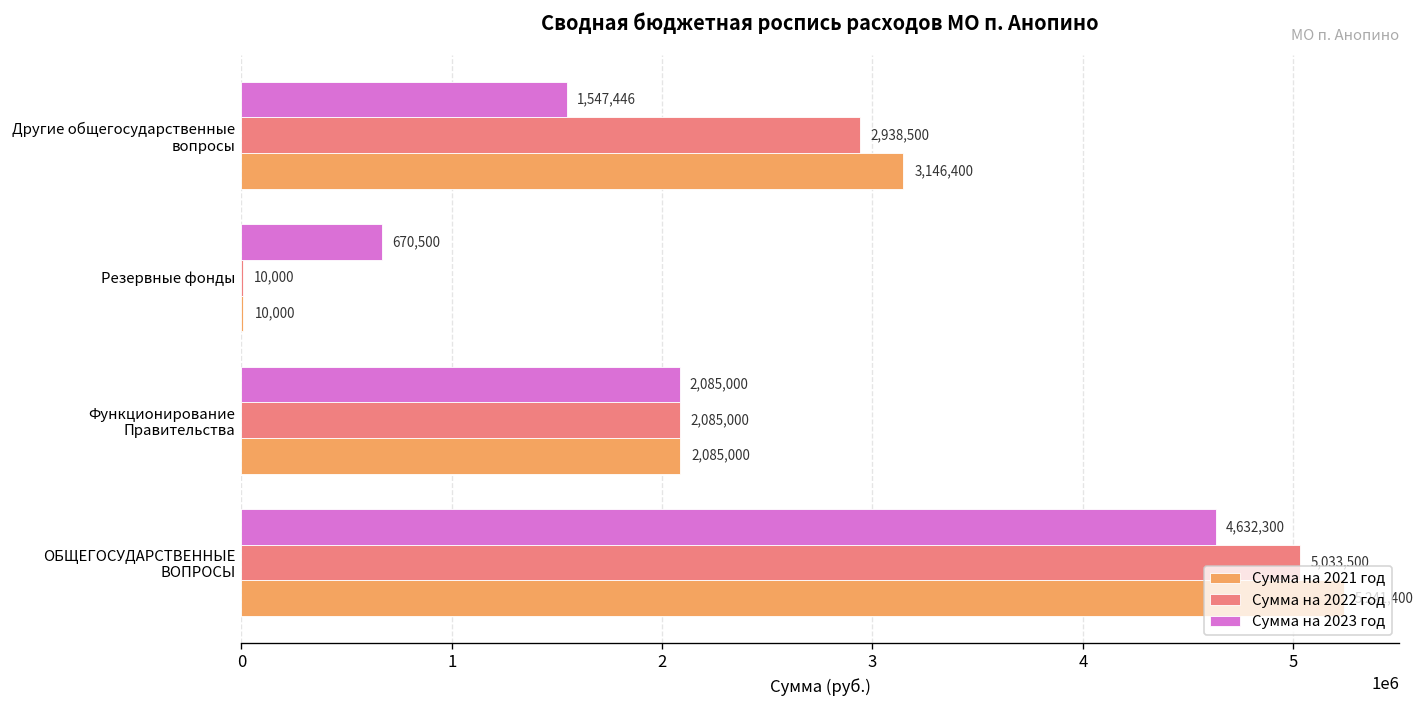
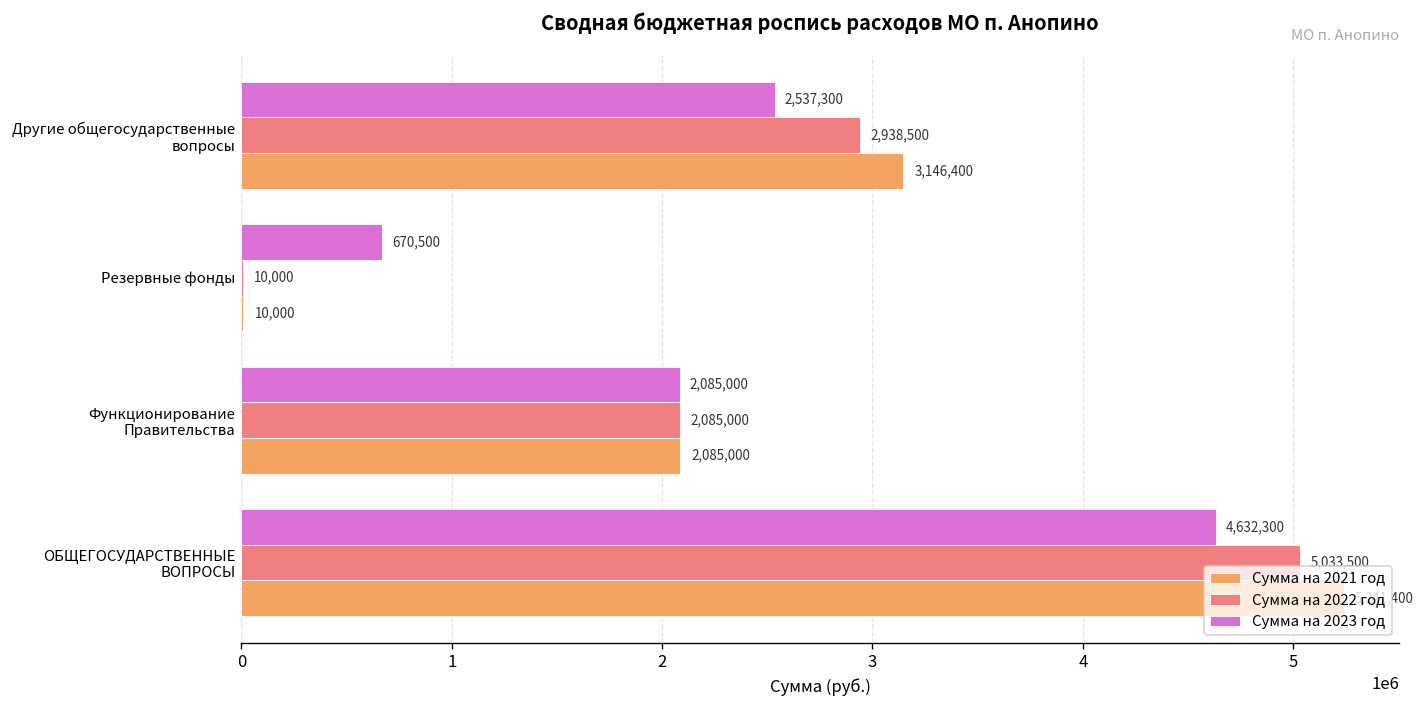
Сумма на 2023 год, Другие общегосударственные вопросы: 1,547,446 -> 2,537,300
